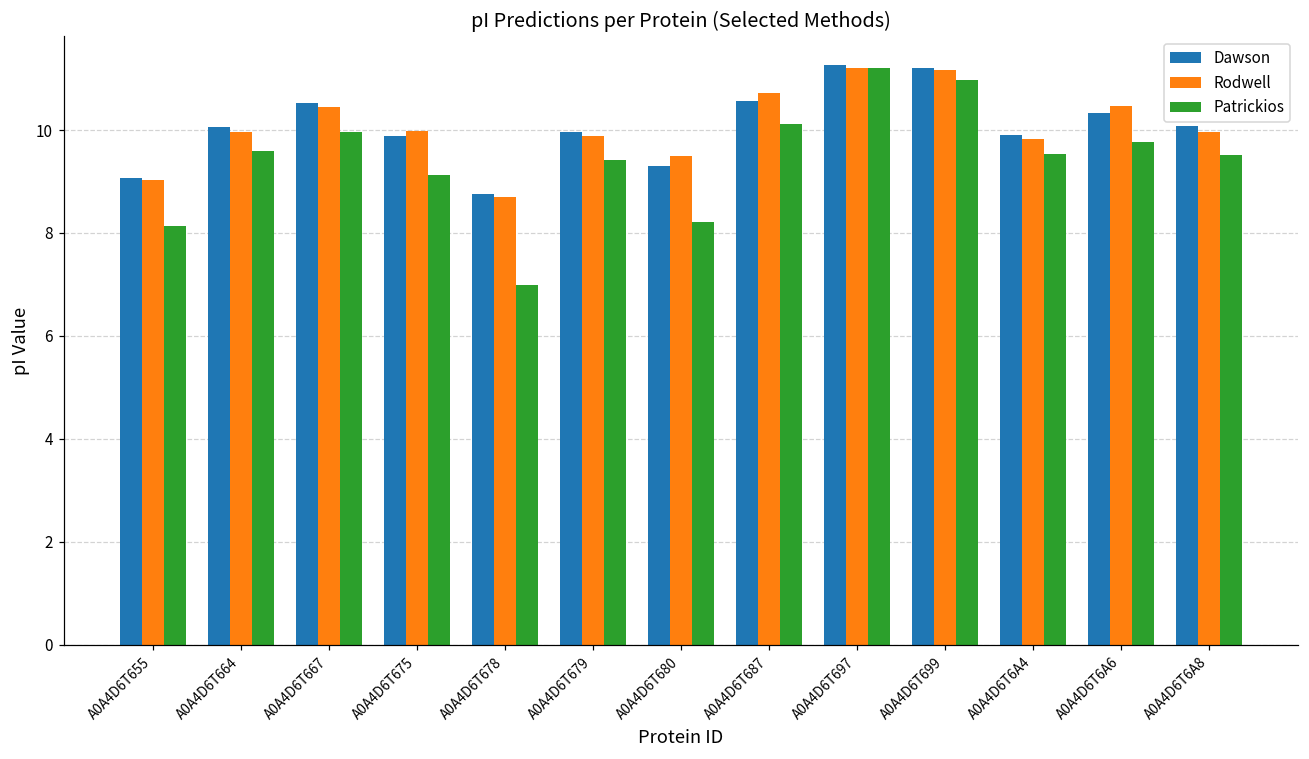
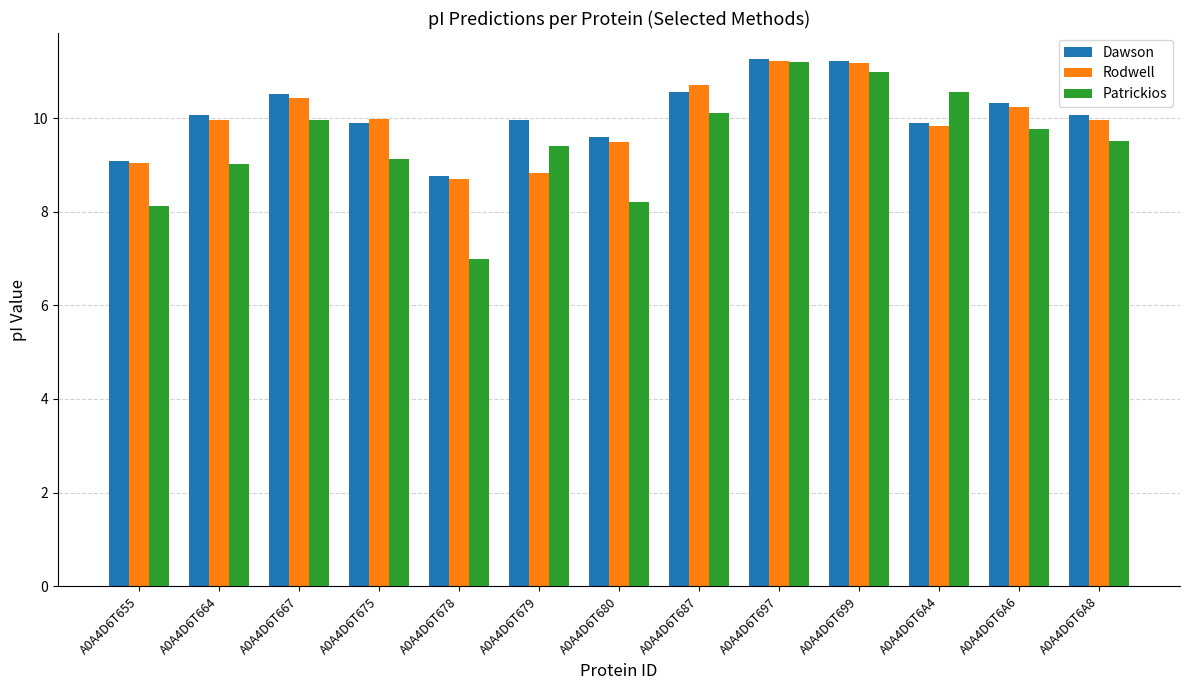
Patrickios, A0A4D6T664: 9.6 -> 9.0
Rodwell, A0A4D6T679: 9.9 -> 8.8
Dawson, A0A4D6T680: 9.3 -> 9.6
Patrickios, A0A4D6T6A4: 9.5 -> 10.6
Rodwell, A0A4D6T6A6: 10.5 -> 10.2
